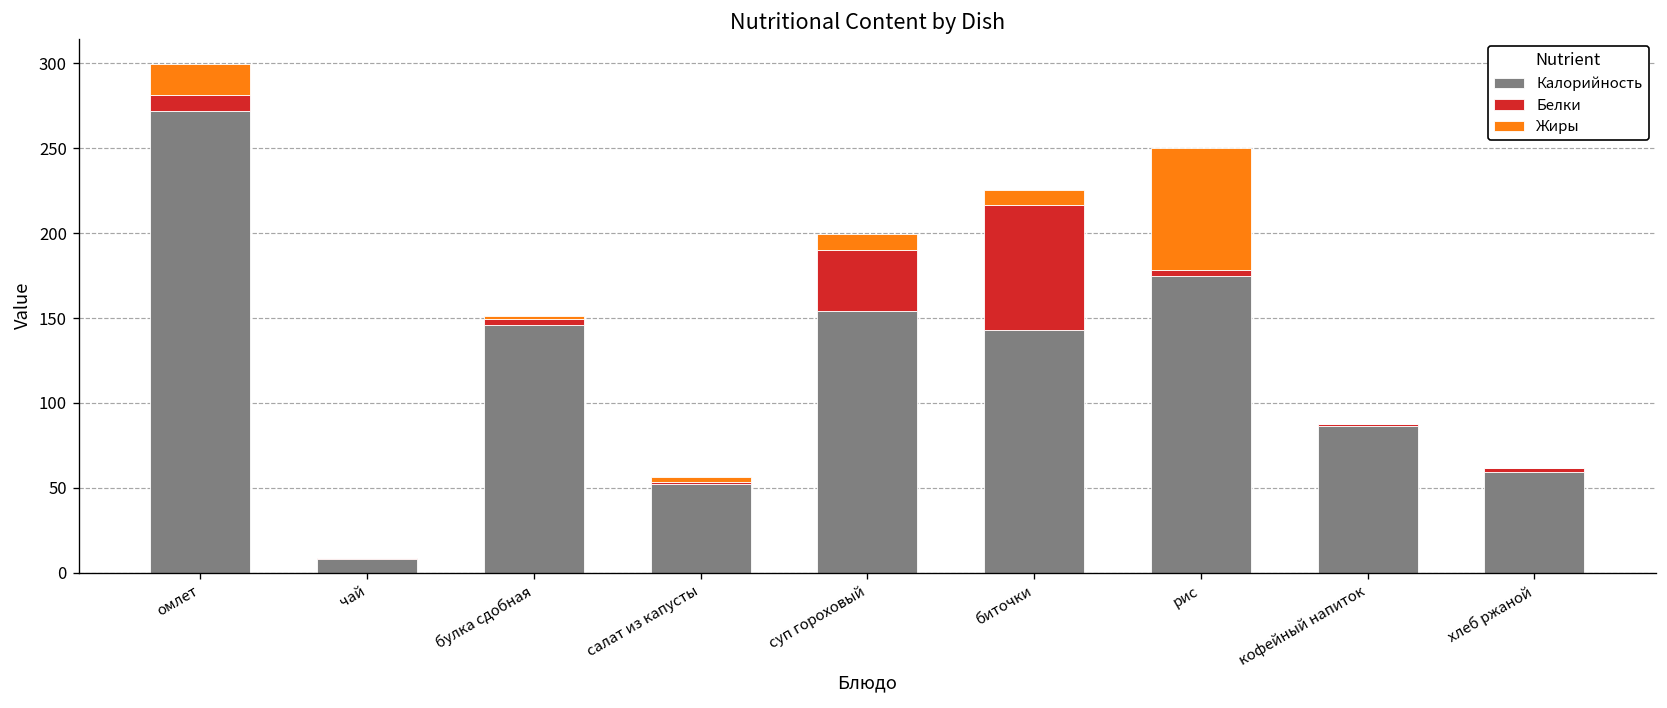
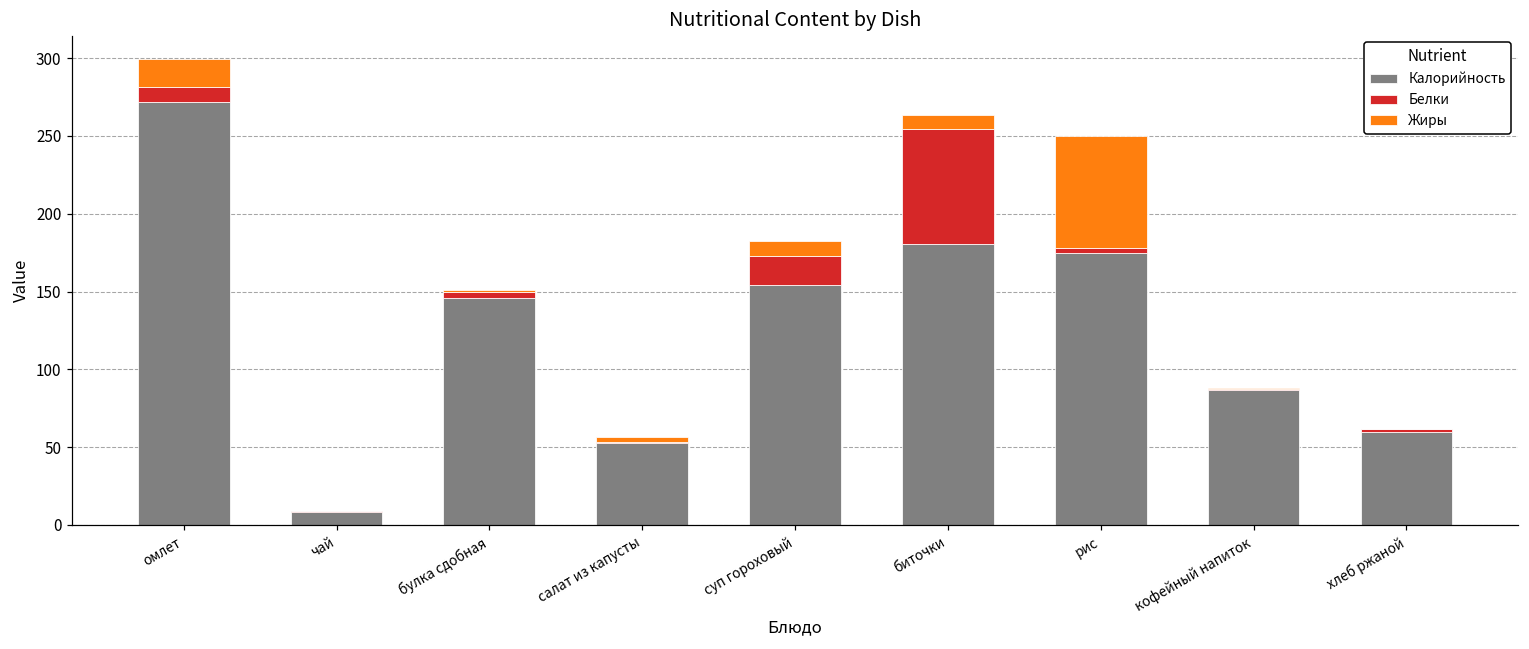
Белки, суп гороховый: 36 -> 19
Калорийность, биточки: 143 -> 181
